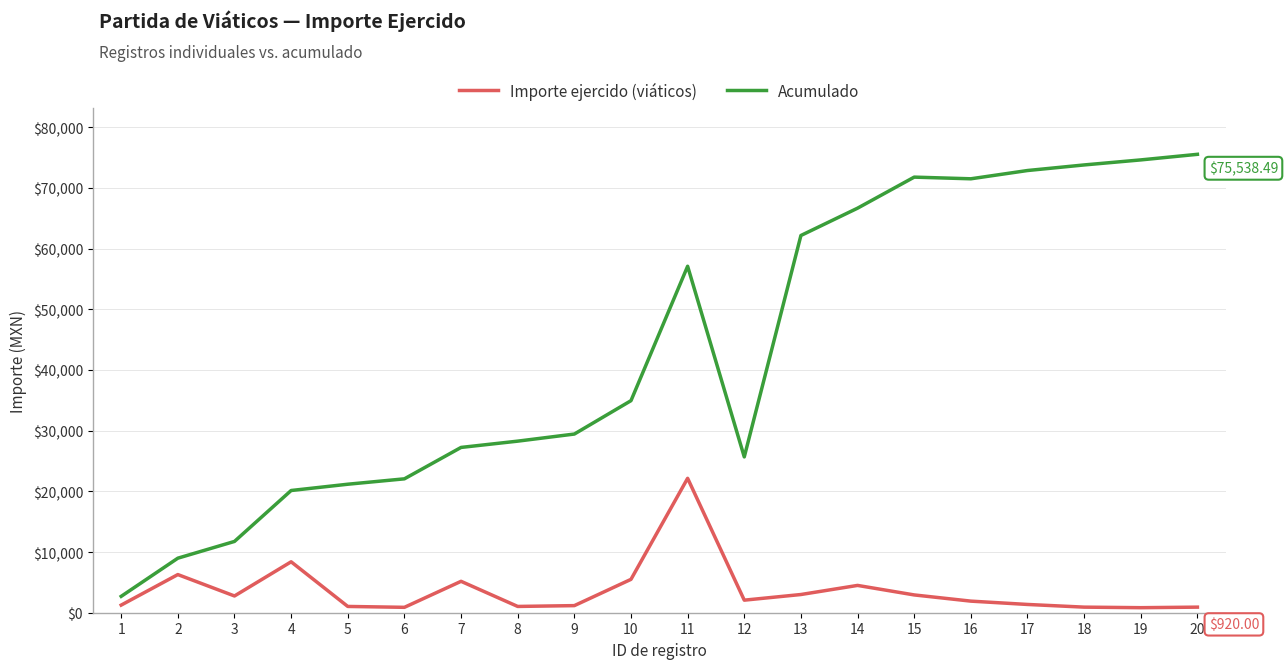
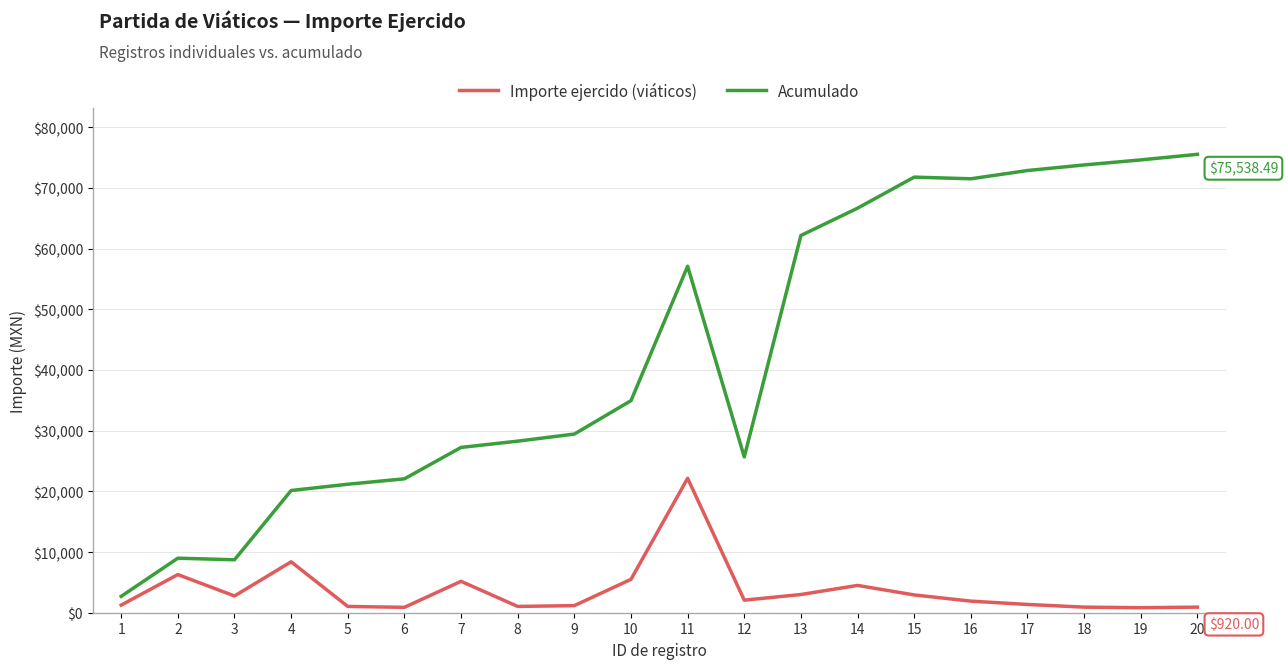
Acumulado, 3: $12,000 -> $9,000
